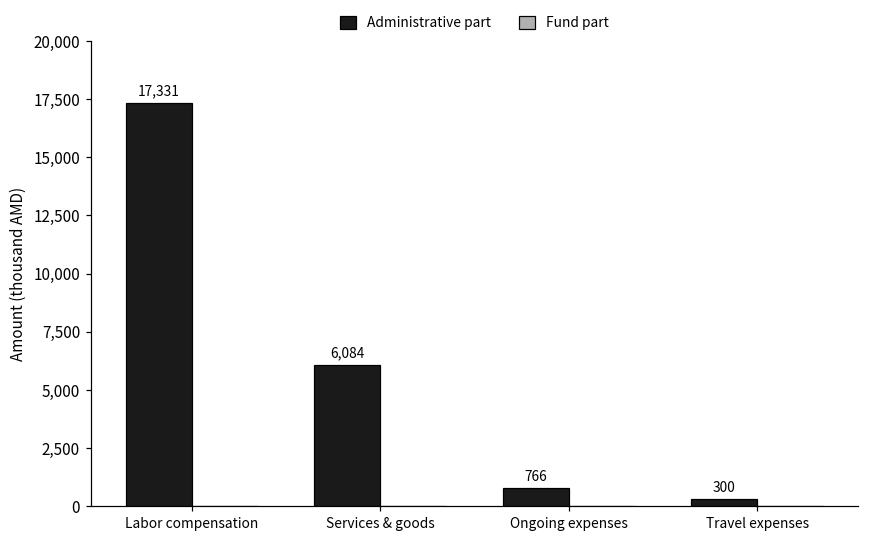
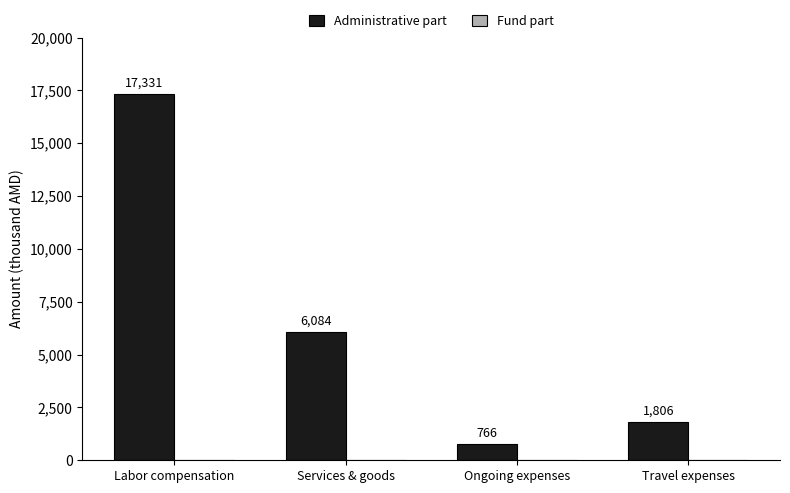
Administrative part, Travel expenses: 300 -> 1,806
